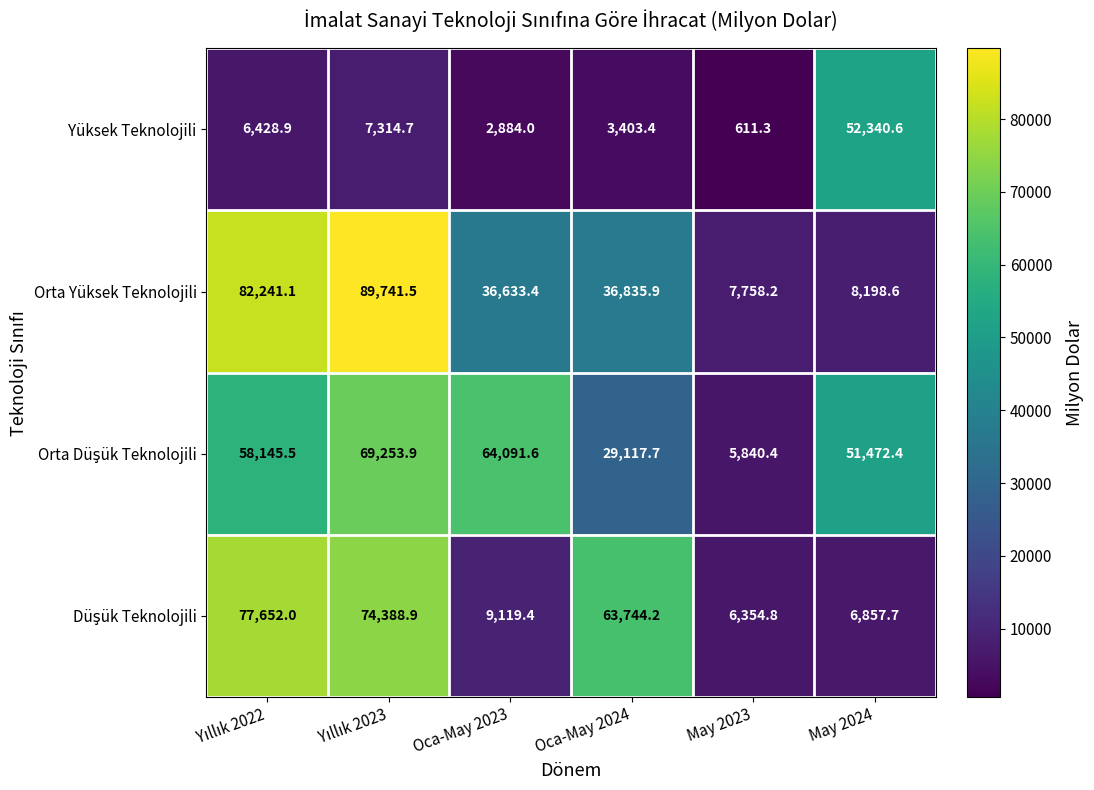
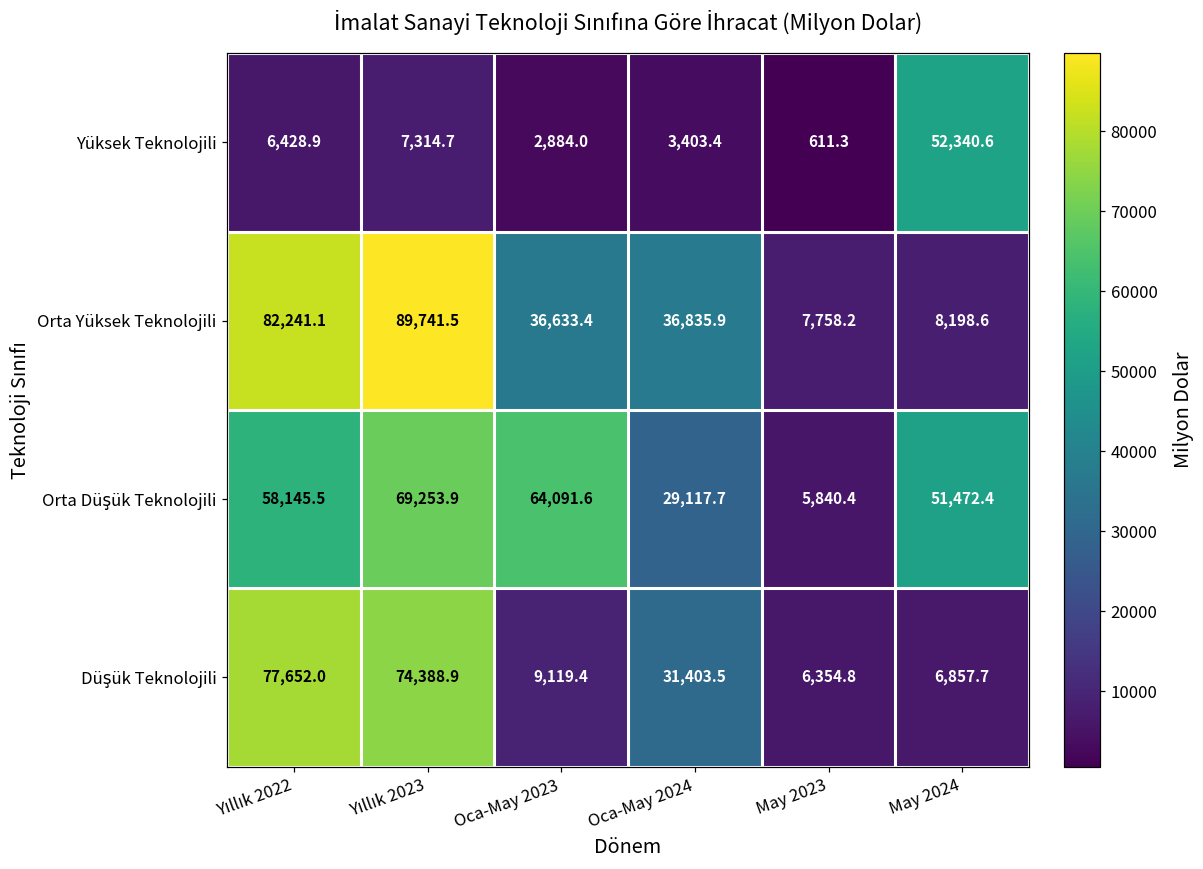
Düşük Teknolojili, Oca-May 2024: 63,744.2 -> 31,403.5
